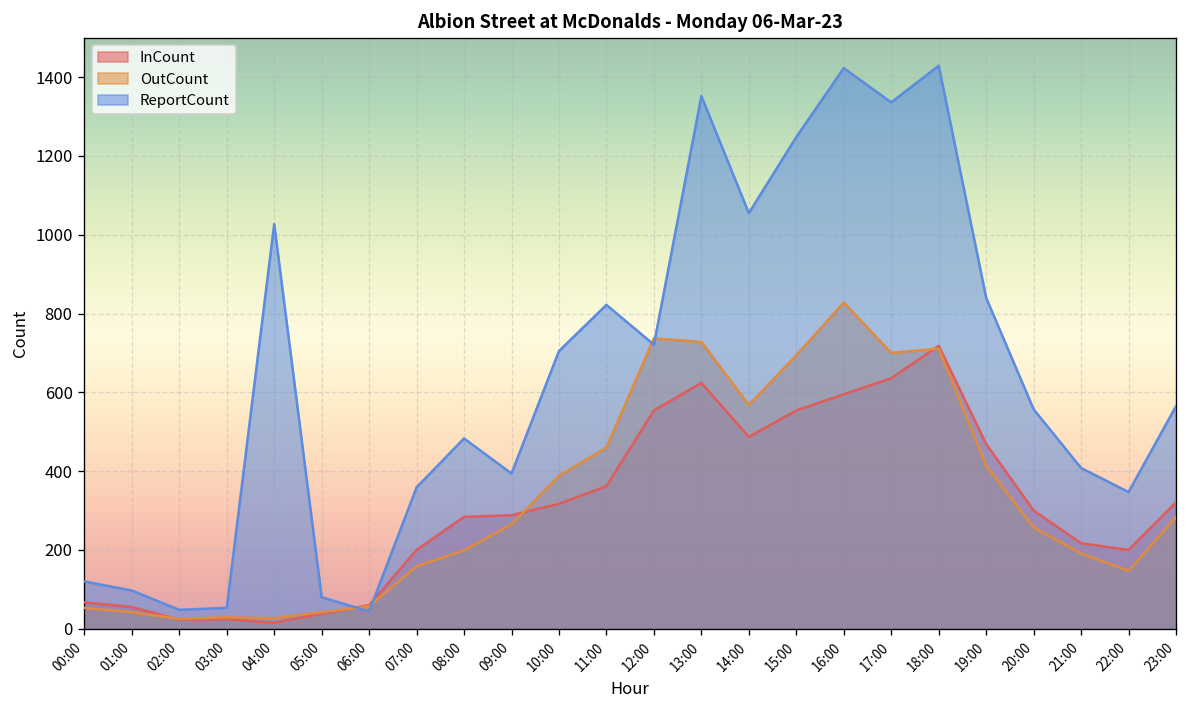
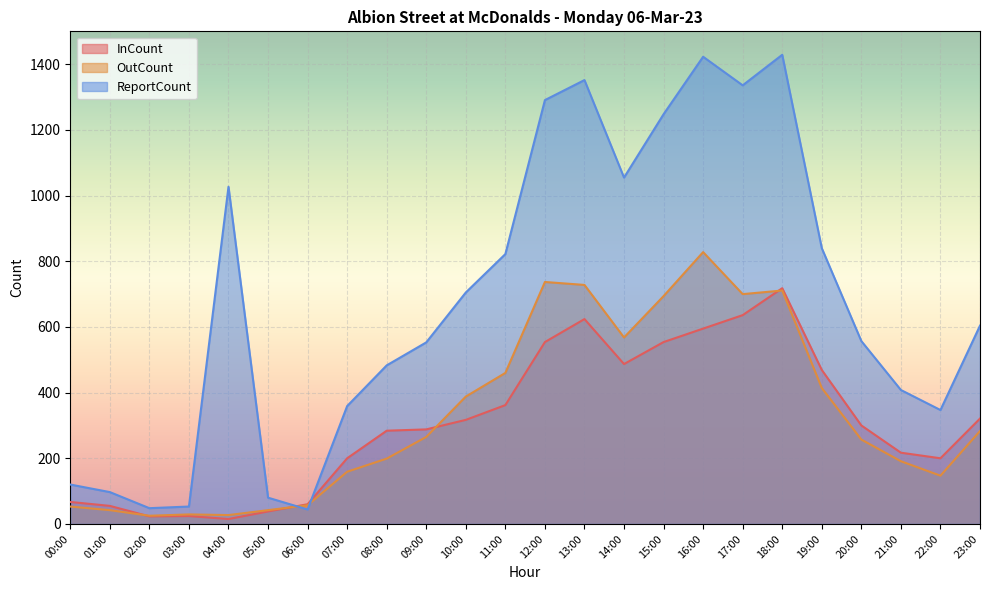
ReportCount, 09:00: 390 -> 550
ReportCount, 12:00: 720 -> 1290
ReportCount, 23:00: 570 -> 600
